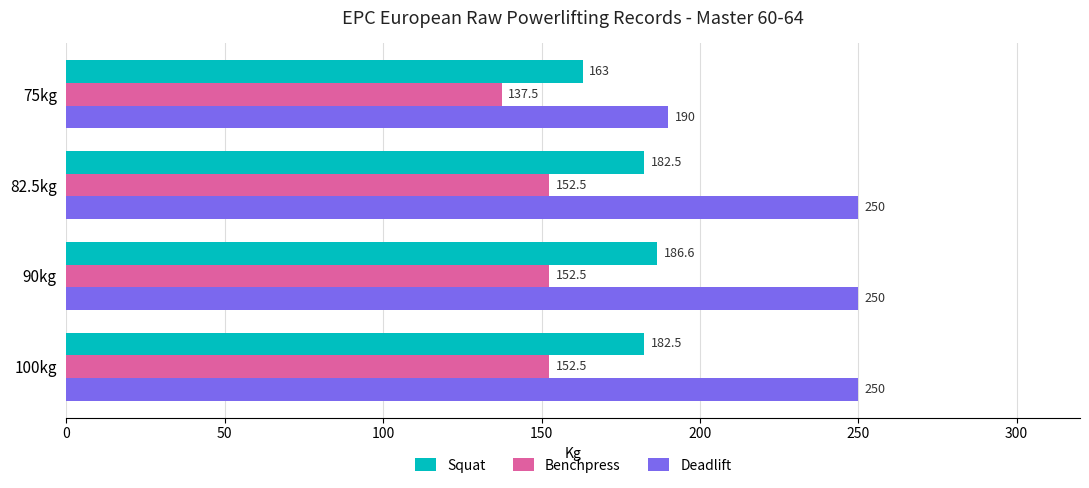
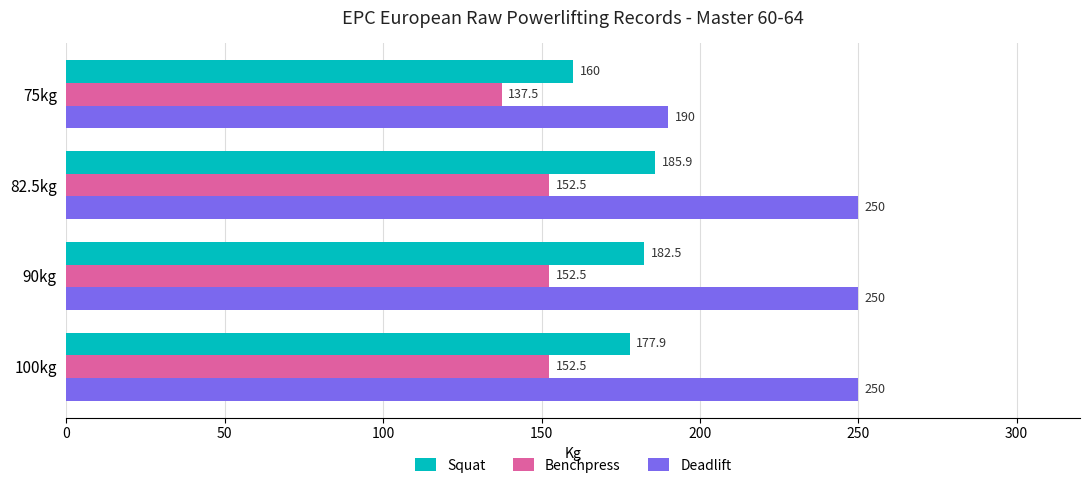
Squat, 75kg: 163 -> 160
Squat, 82.5kg: 182.5 -> 185.9
Squat, 90kg: 186.6 -> 182.5
Squat, 100kg: 182.5 -> 177.9
